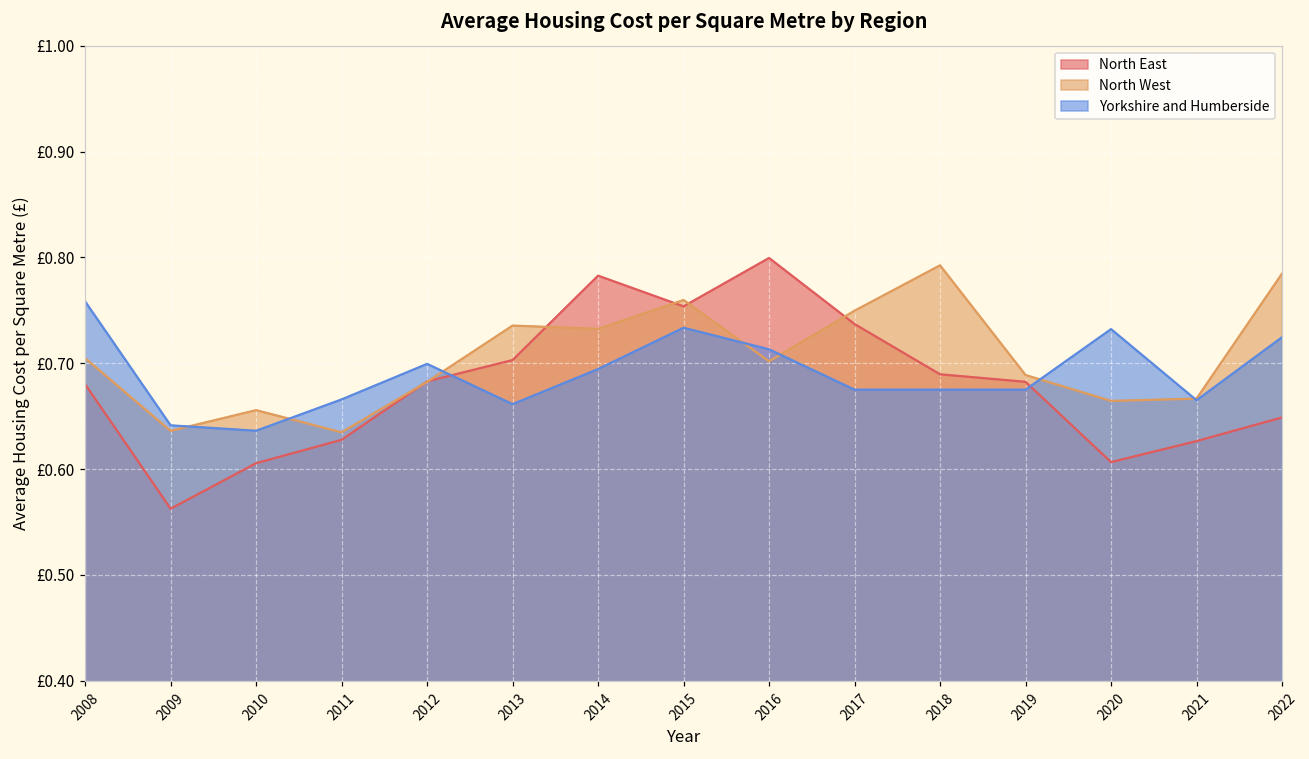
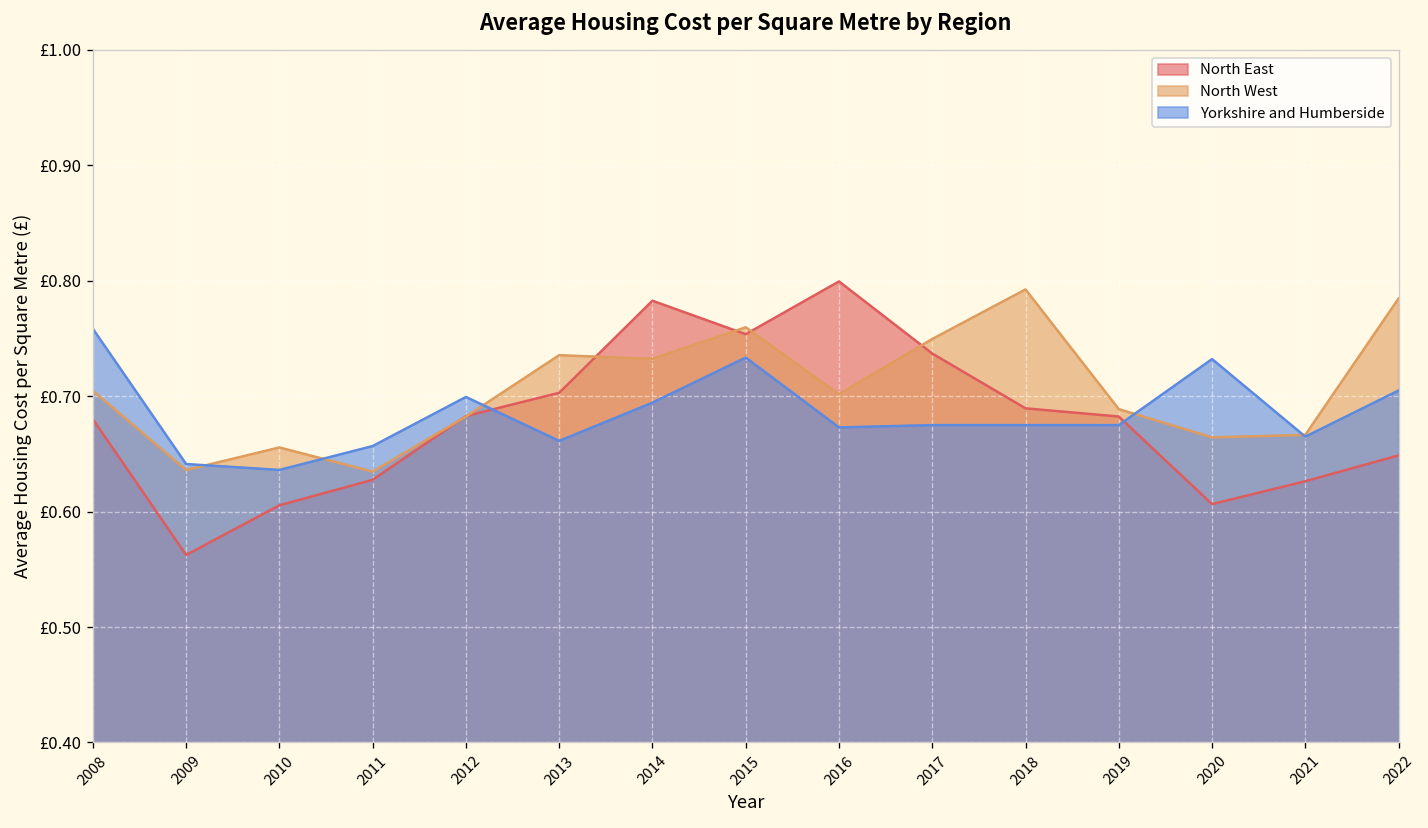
Yorkshire and Humberside, 2011: £0.67 -> £0.66
Yorkshire and Humberside, 2016: £0.71 -> £0.67
Yorkshire and Humberside, 2022: £0.72 -> £0.70
